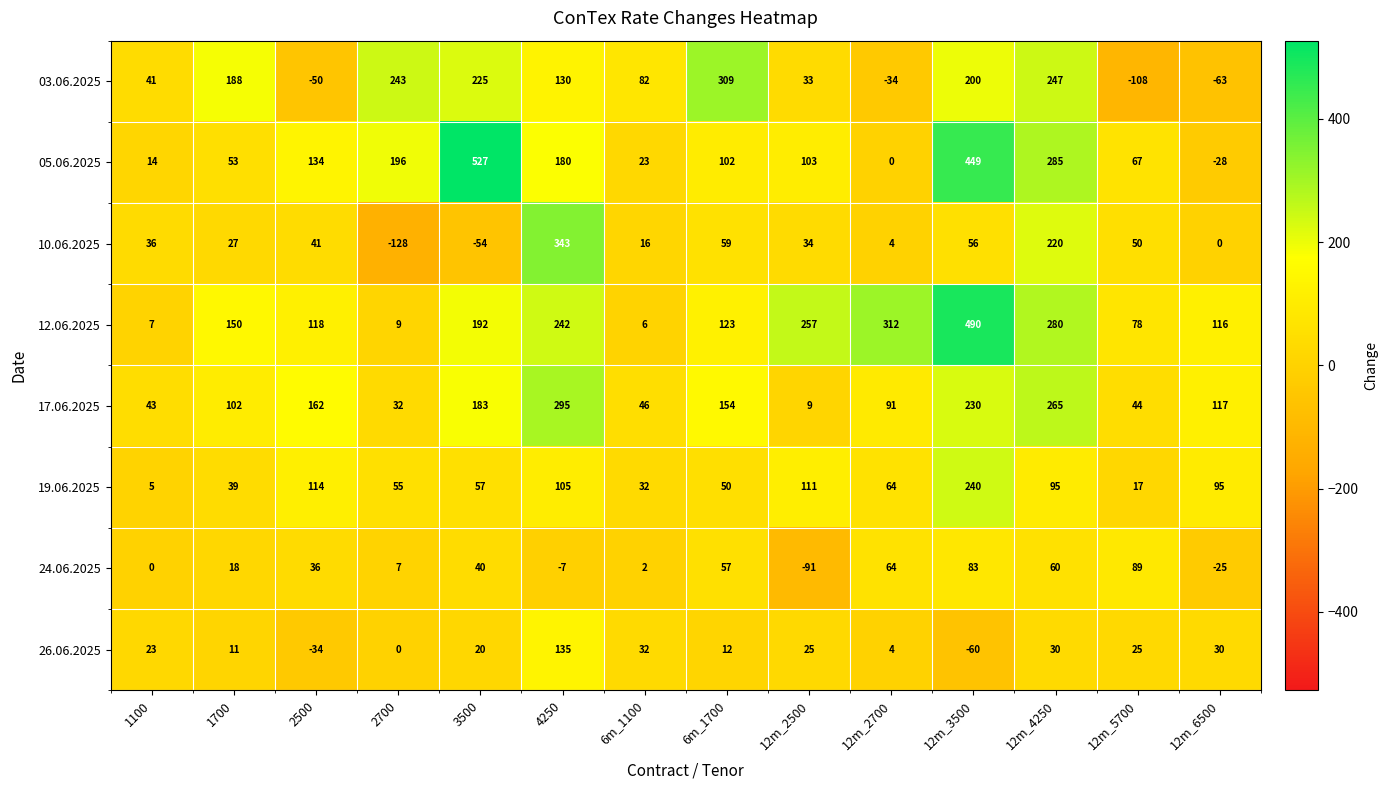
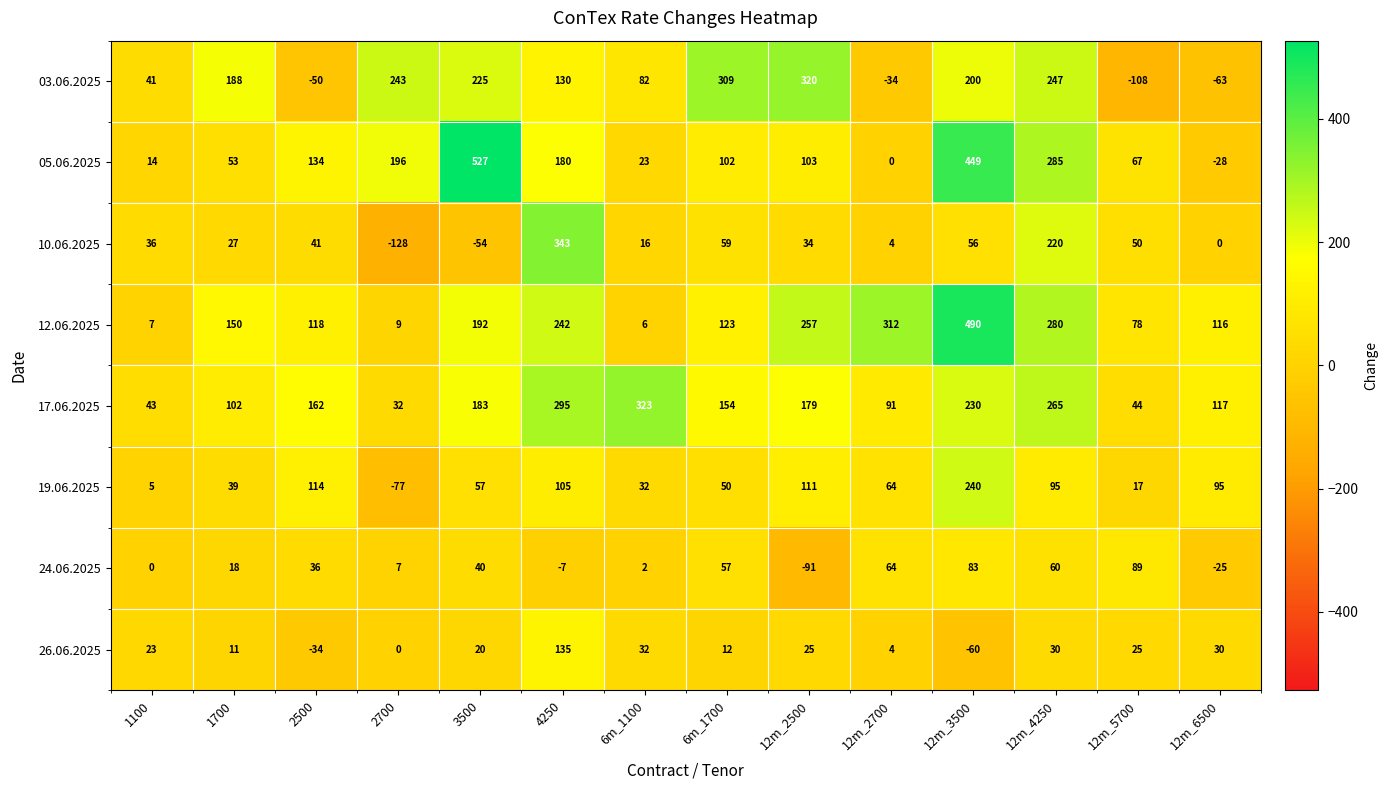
03.06.2025, 12m_2500: 33 -> 320
17.06.2025, 6m_1100: 46 -> 323
17.06.2025, 12m_2500: 9 -> 179
19.06.2025, 2700: 55 -> -77
